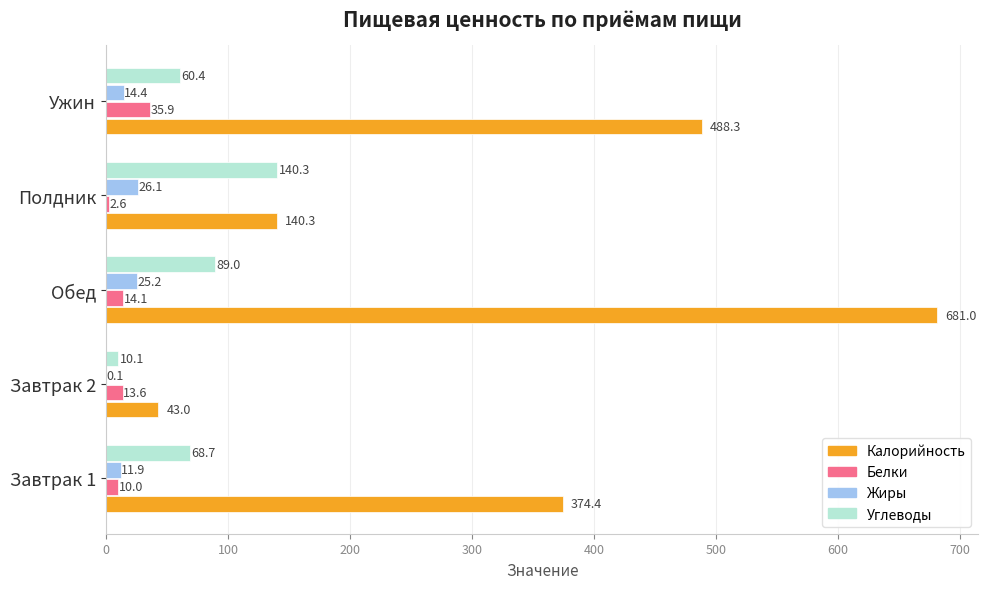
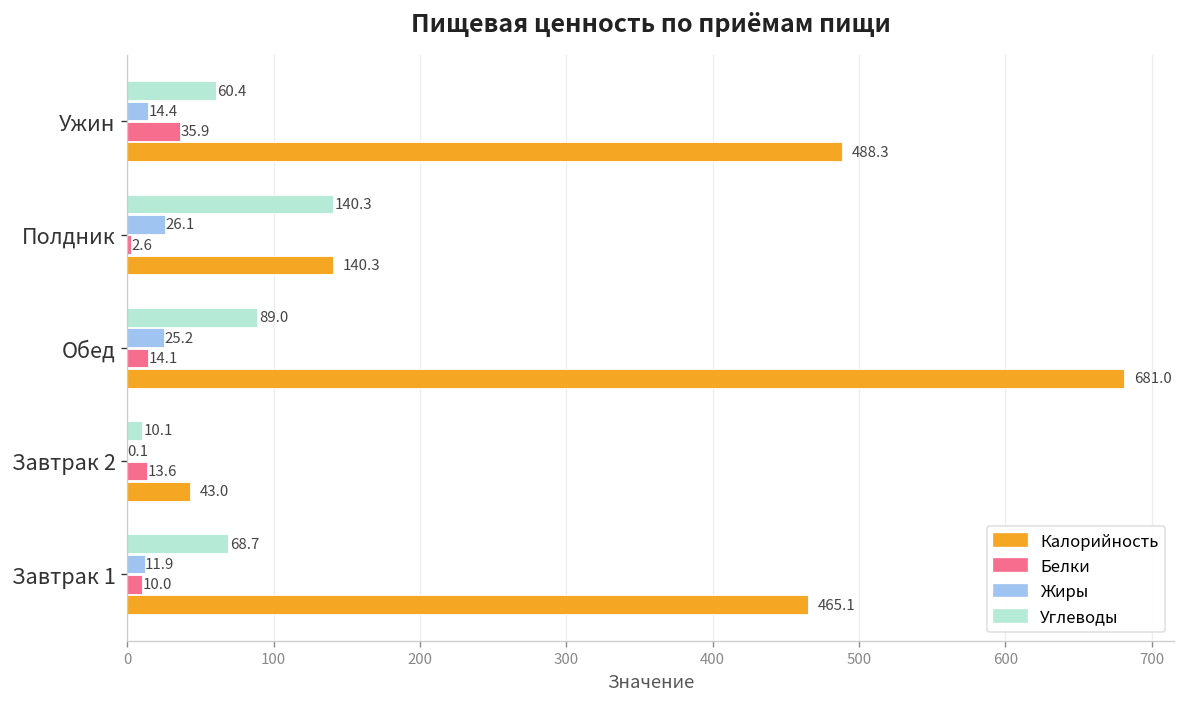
Калорийность, Завтрак 1: 374.4 -> 465.1
